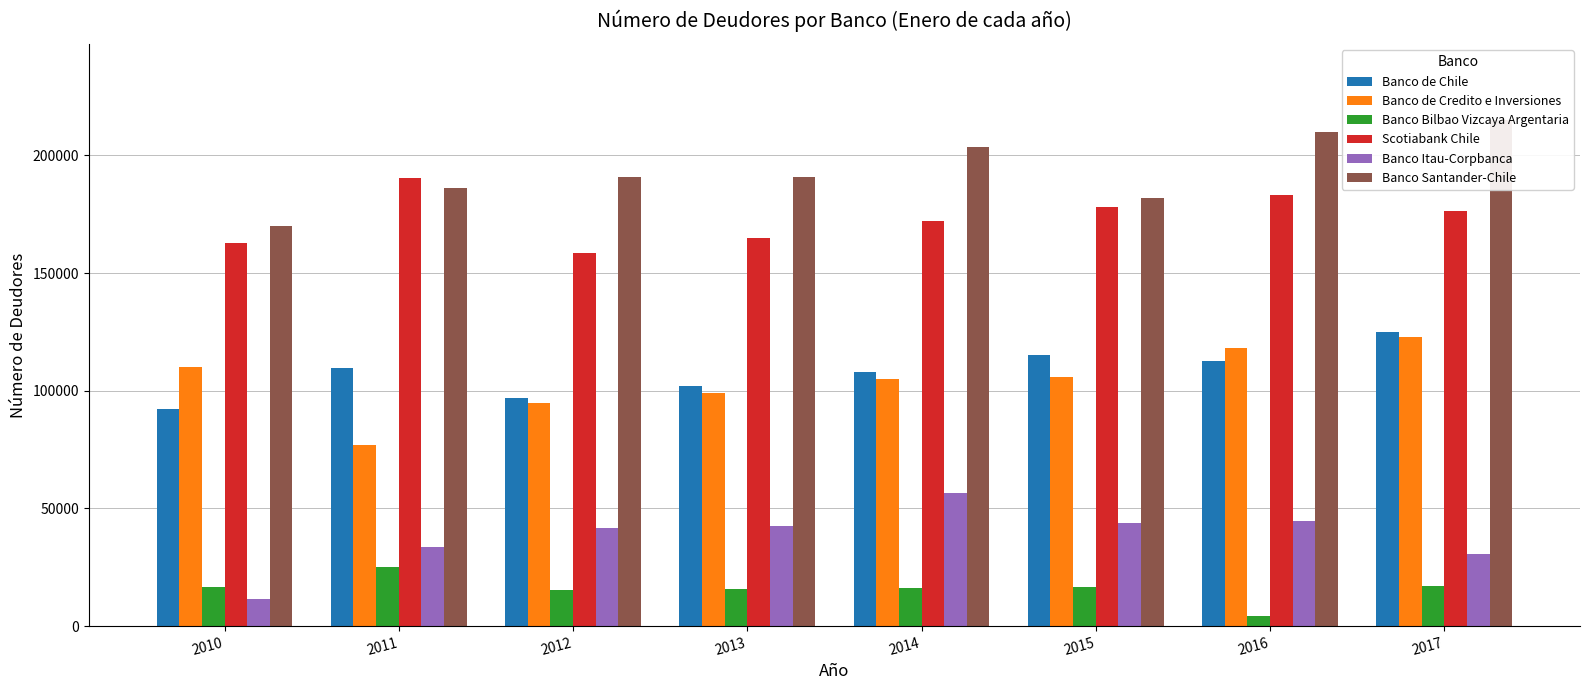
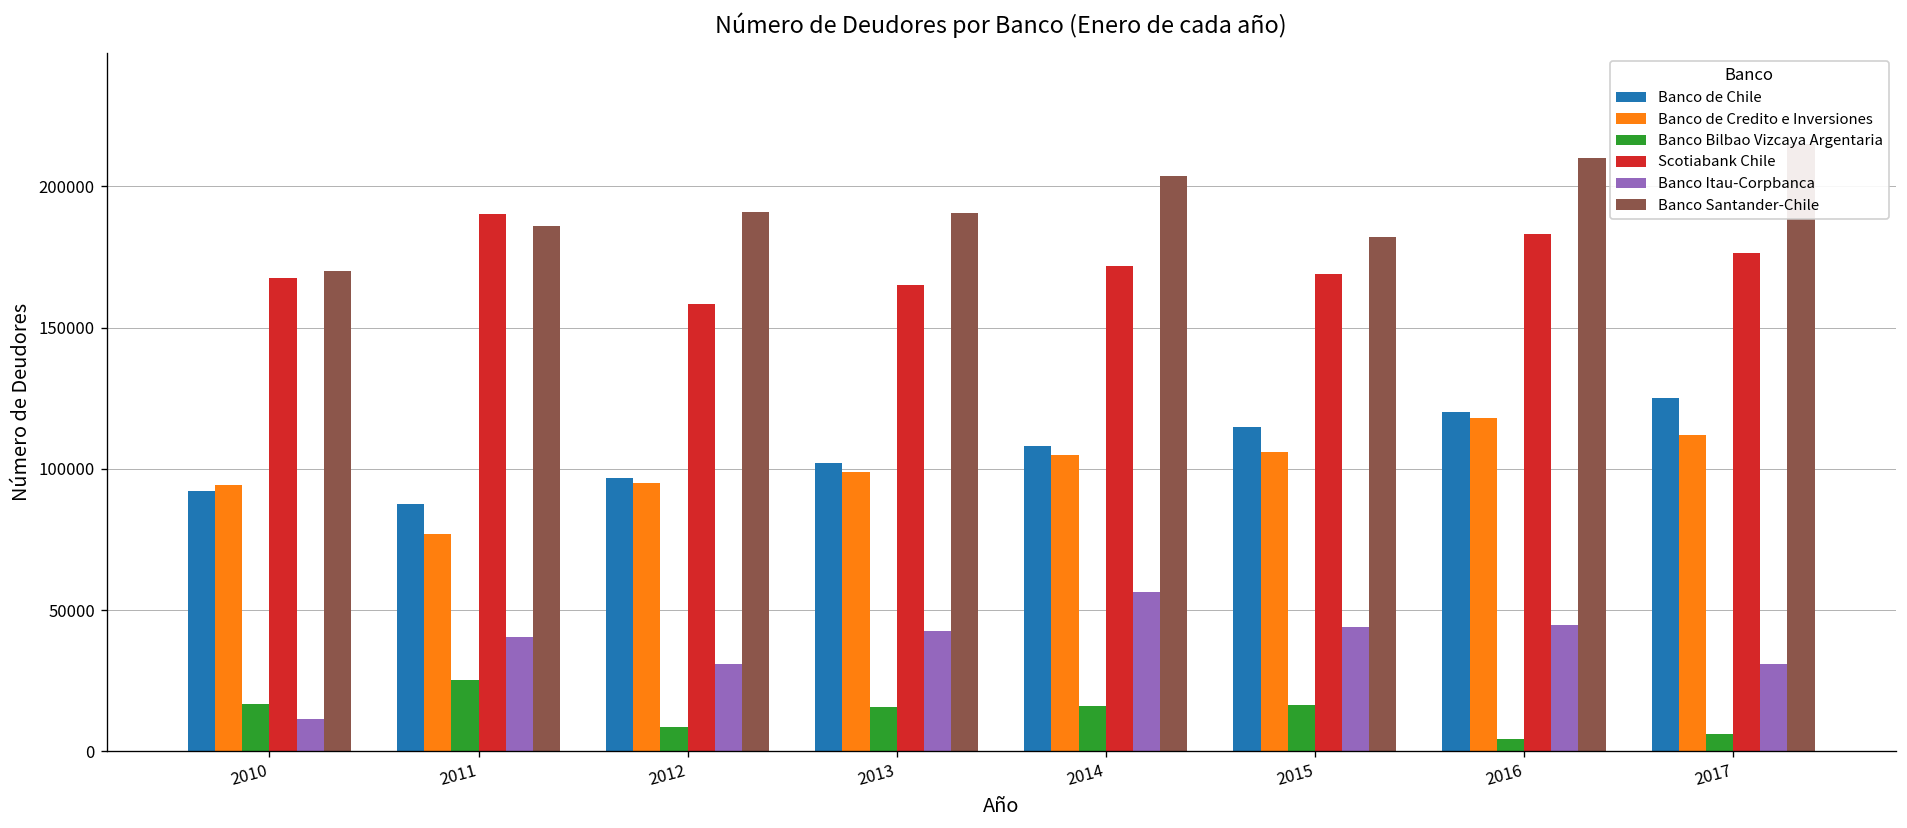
Banco de Credito e Inversiones, 2010: 110000 -> 94000
Scotiabank Chile, 2010: 163000 -> 168000
Banco de Chile, 2011: 110000 -> 87000
Banco Itau-Corpbanca, 2011: 34000 -> 40000
Banco Bilbao Vizcaya Argentaria, 2012: 15000 -> 8000
Banco Itau-Corpbanca, 2012: 42000 -> 31000
Scotiabank Chile, 2015: 178000 -> 169000
Banco de Chile, 2016: 113000 -> 120000
Banco de Credito e Inversiones, 2017: 123000 -> 112000
Banco Bilbao Vizcaya Argentaria, 2017: 17000 -> 6000
